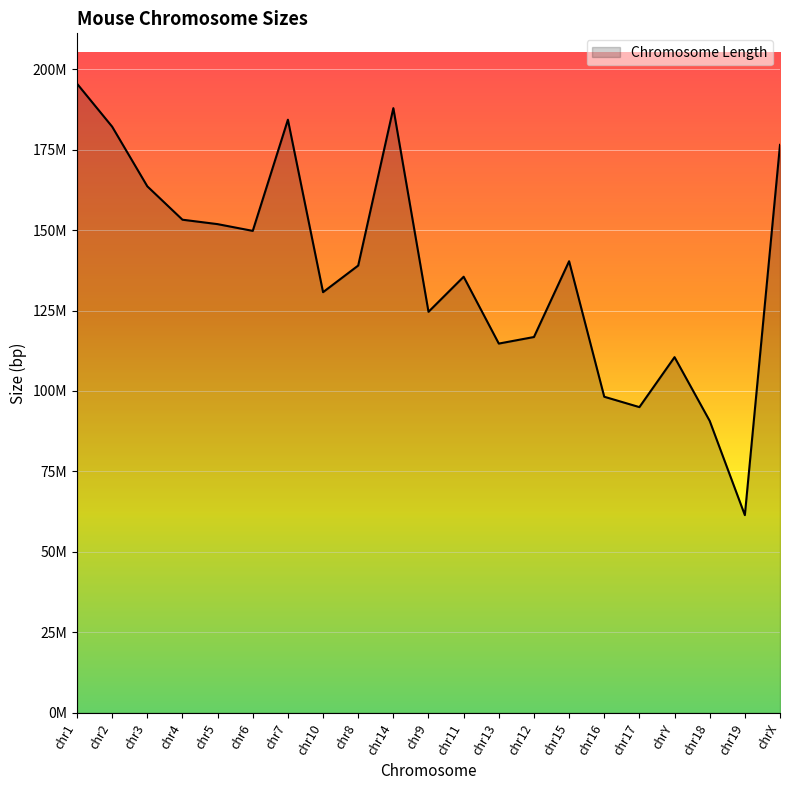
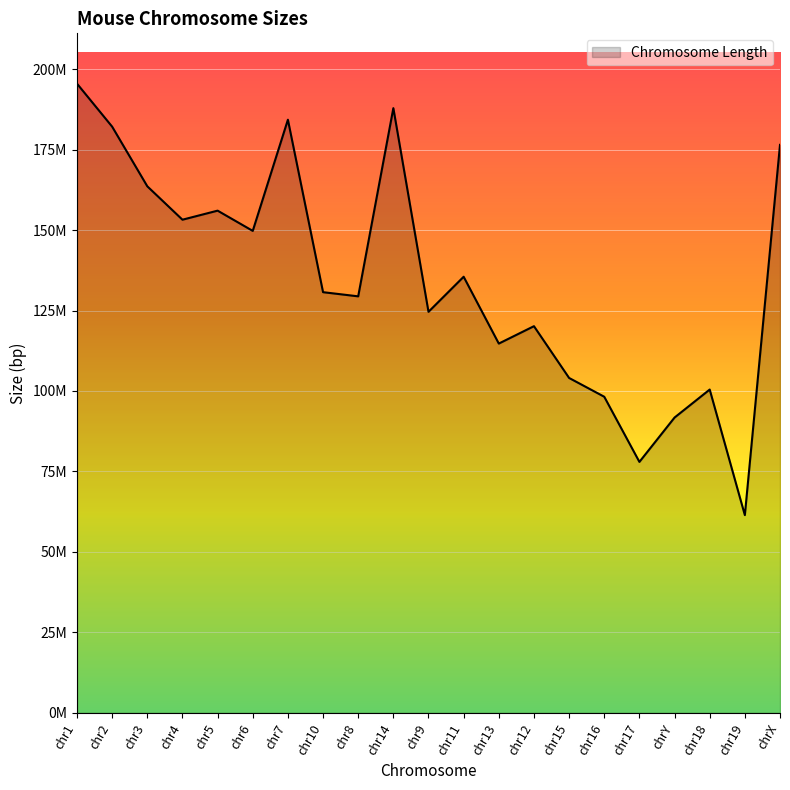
chr5: 152000000 -> 156000000
chr8: 139000000 -> 129000000
chr12: 117000000 -> 120000000
chr15: 140000000 -> 104000000
chr17: 95000000 -> 78000000
chrY: 111000000 -> 92000000
chr18: 91000000 -> 100000000
